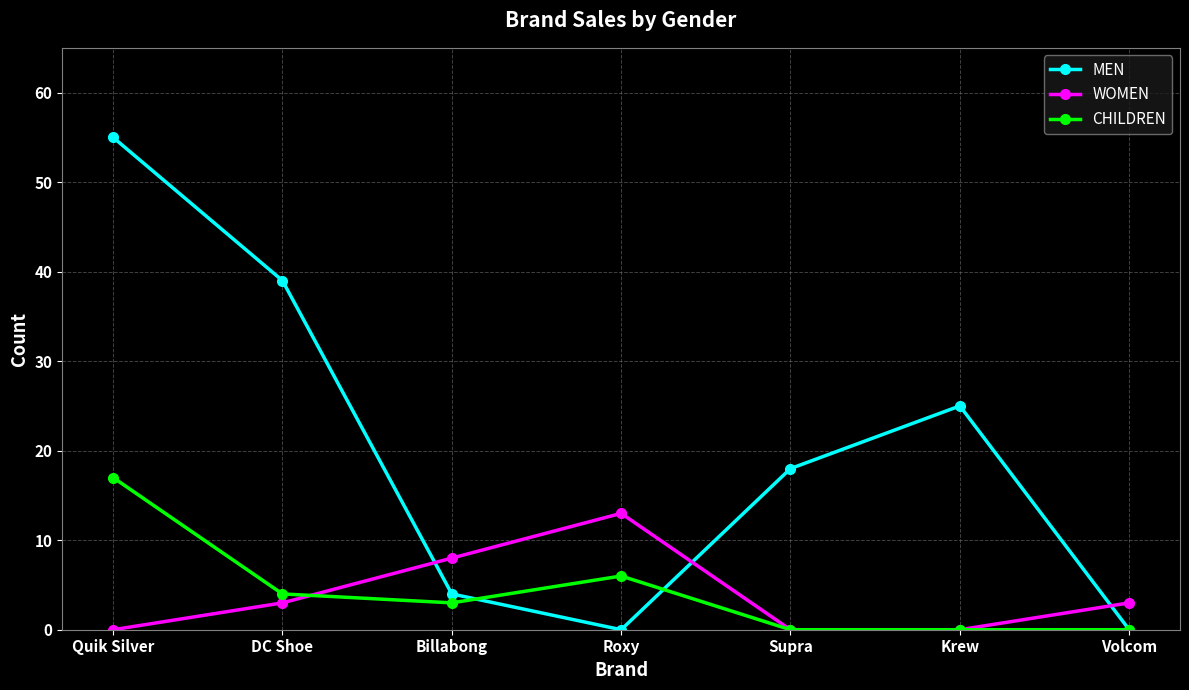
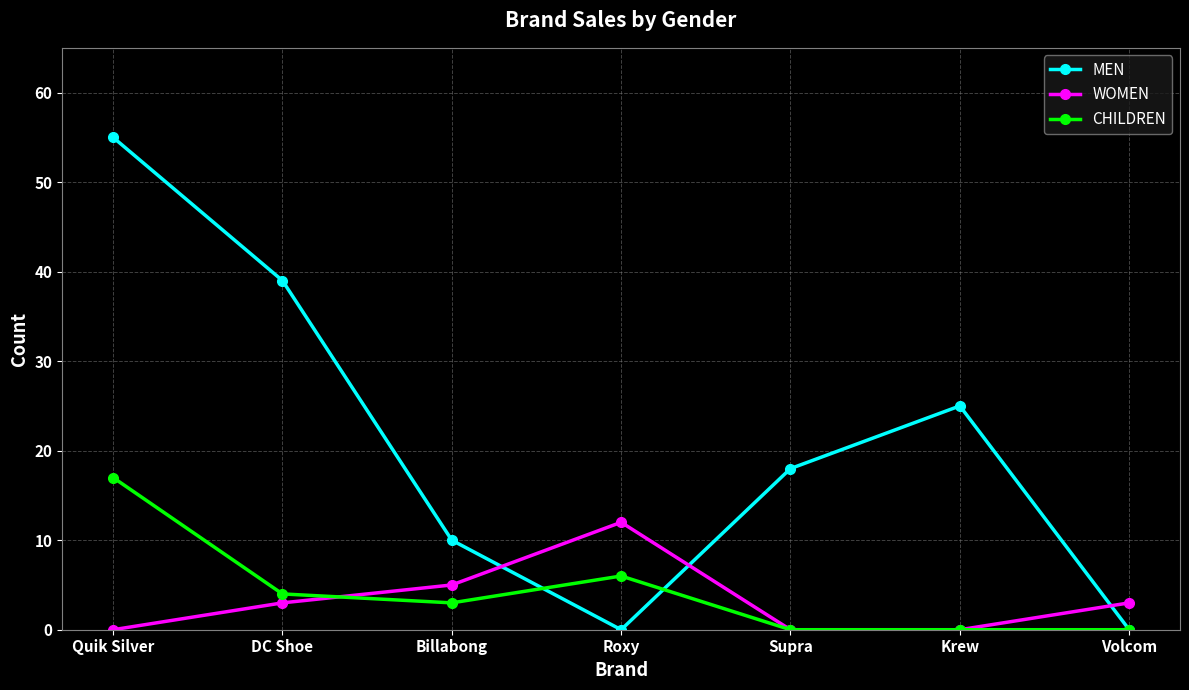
MEN, Billabong: 4 -> 10
WOMEN, Billabong: 8 -> 5
WOMEN, Roxy: 13 -> 12
